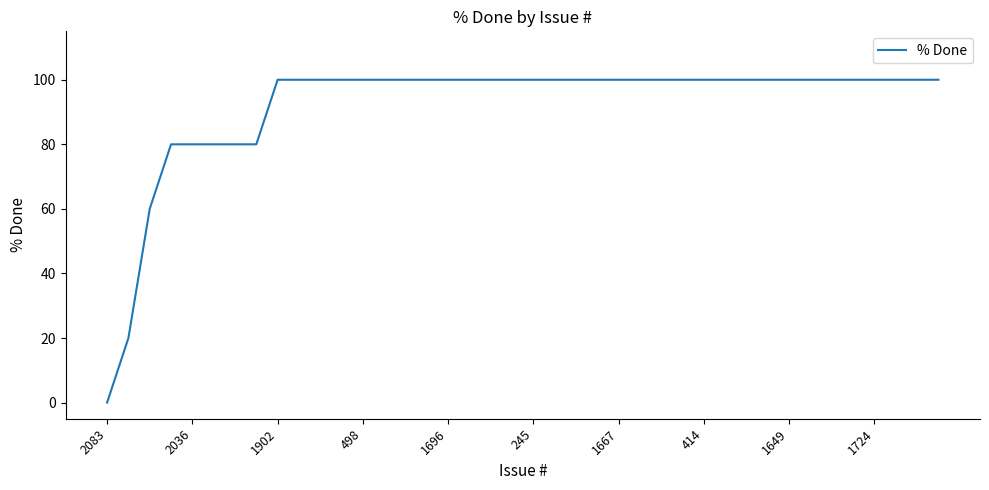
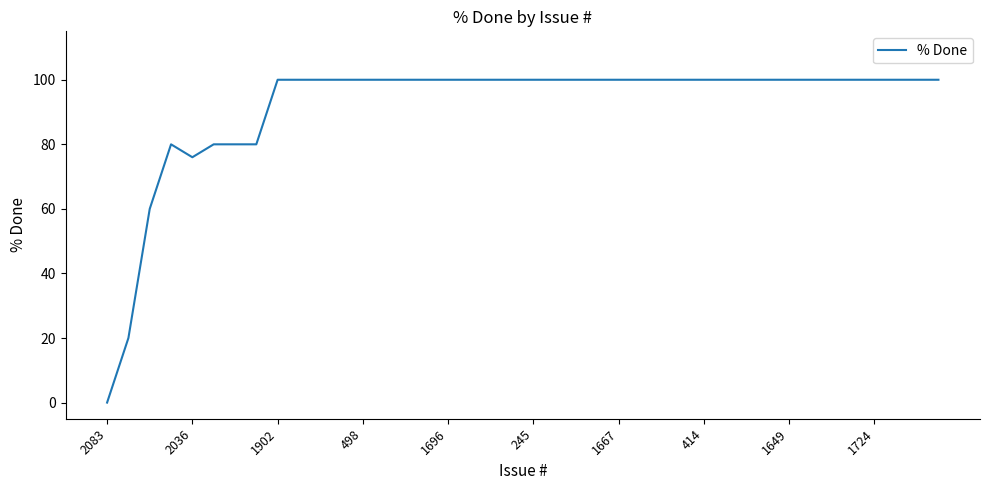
2036: 80 -> 76
